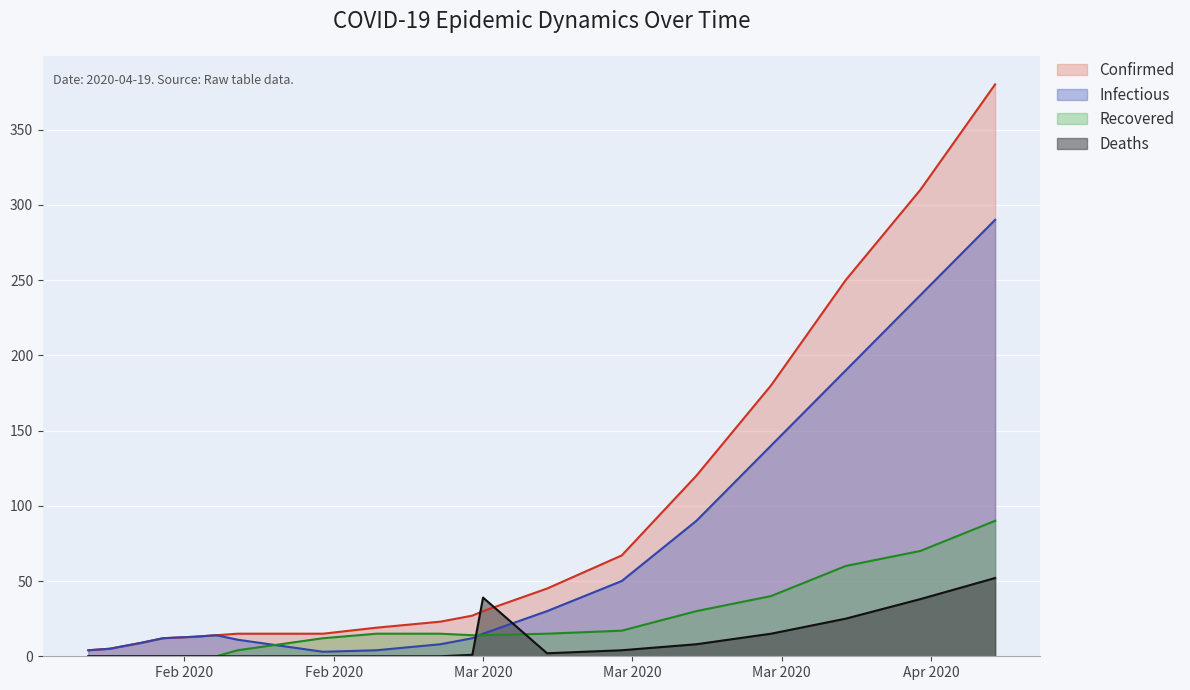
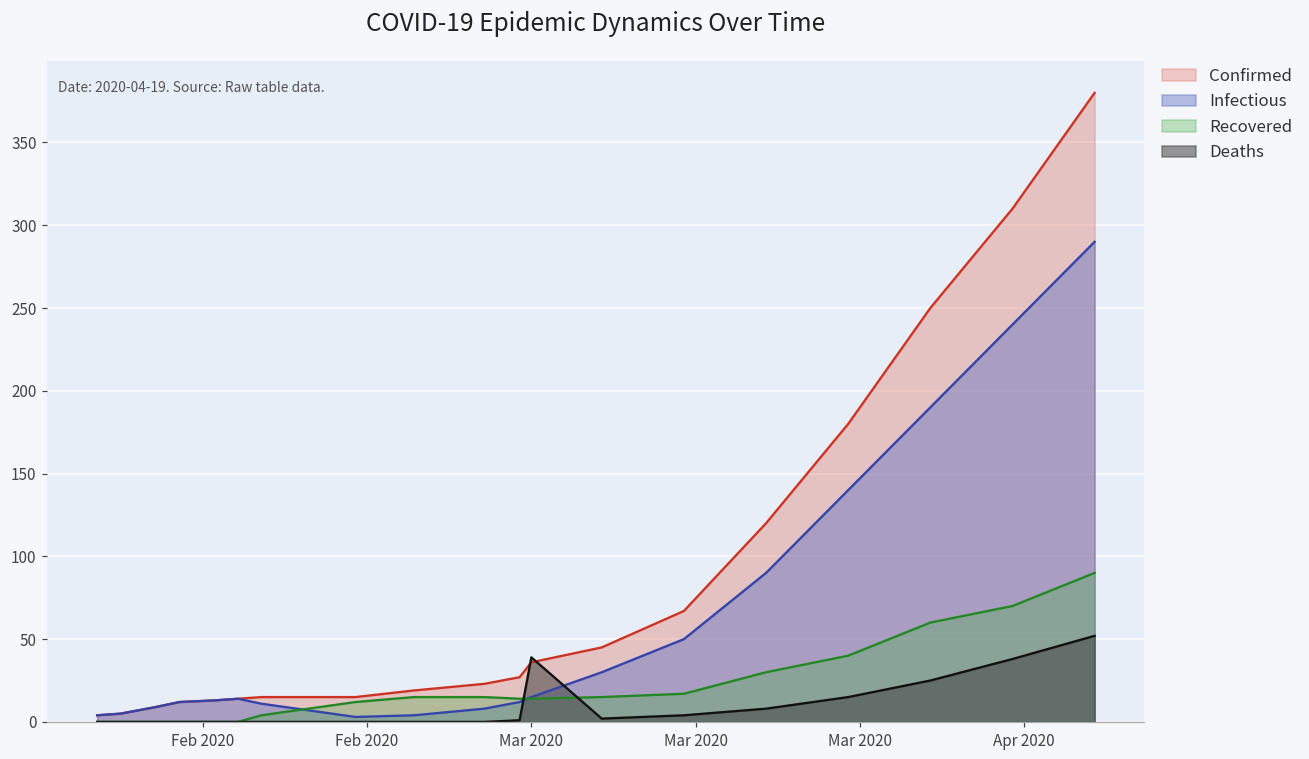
Confirmed, Mar 2020: 30 -> 36
